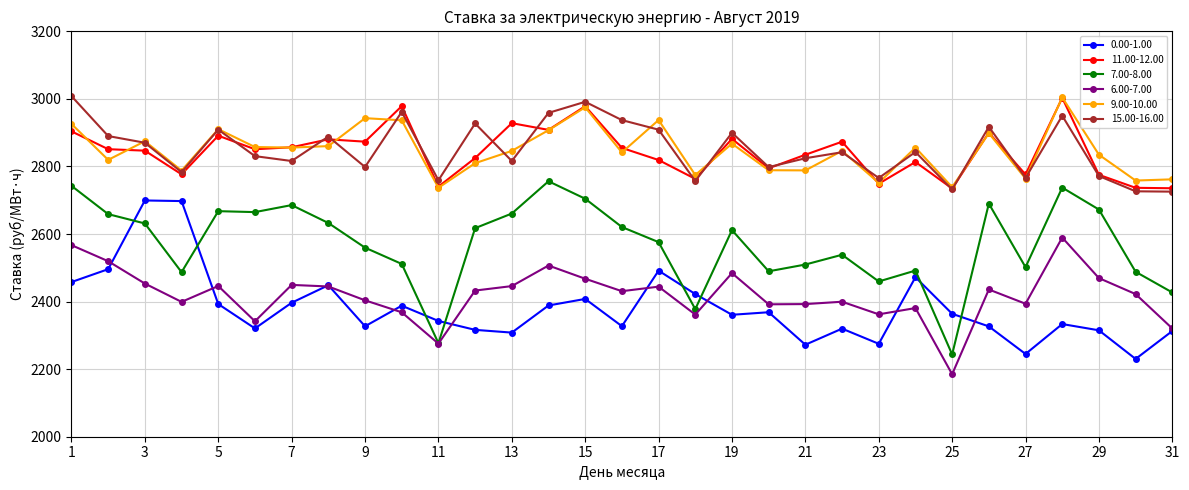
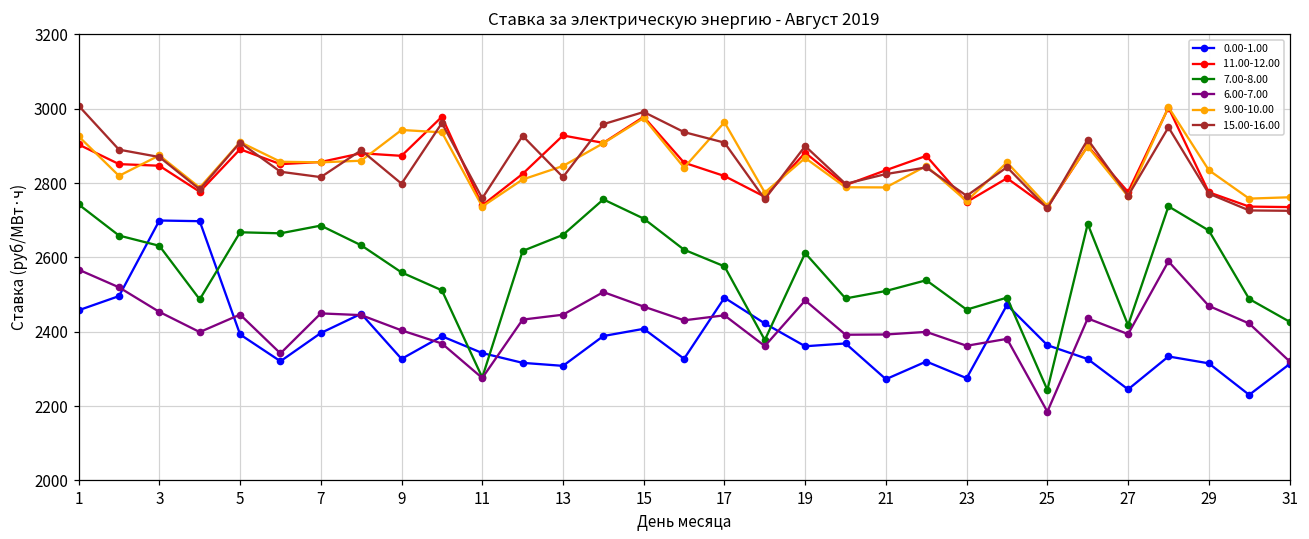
9.00-10.00, 17: 2940 -> 2960
7.00-8.00, 27: 2500 -> 2420
